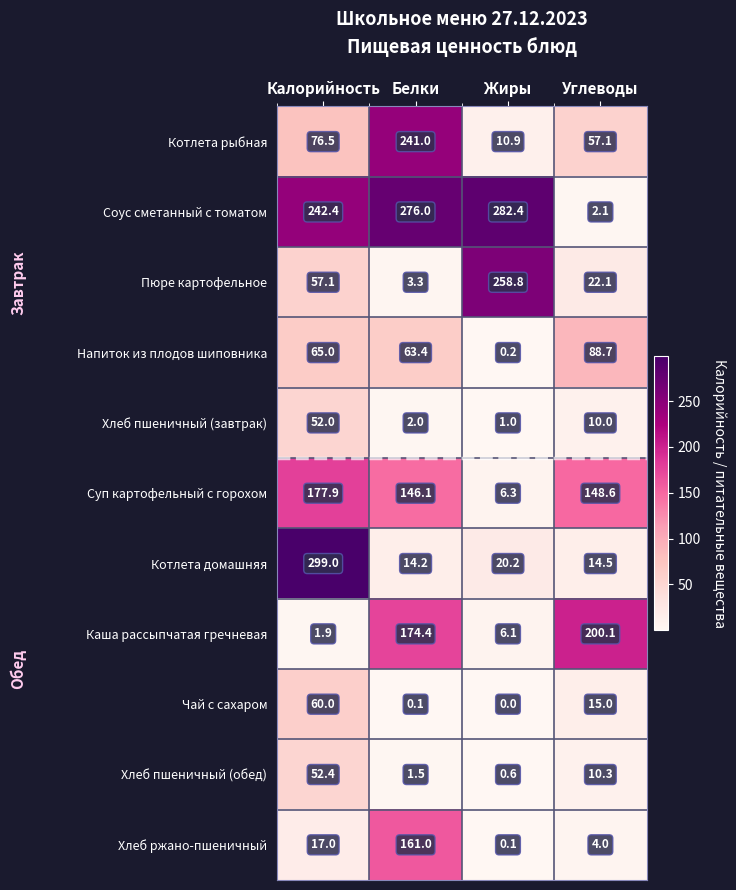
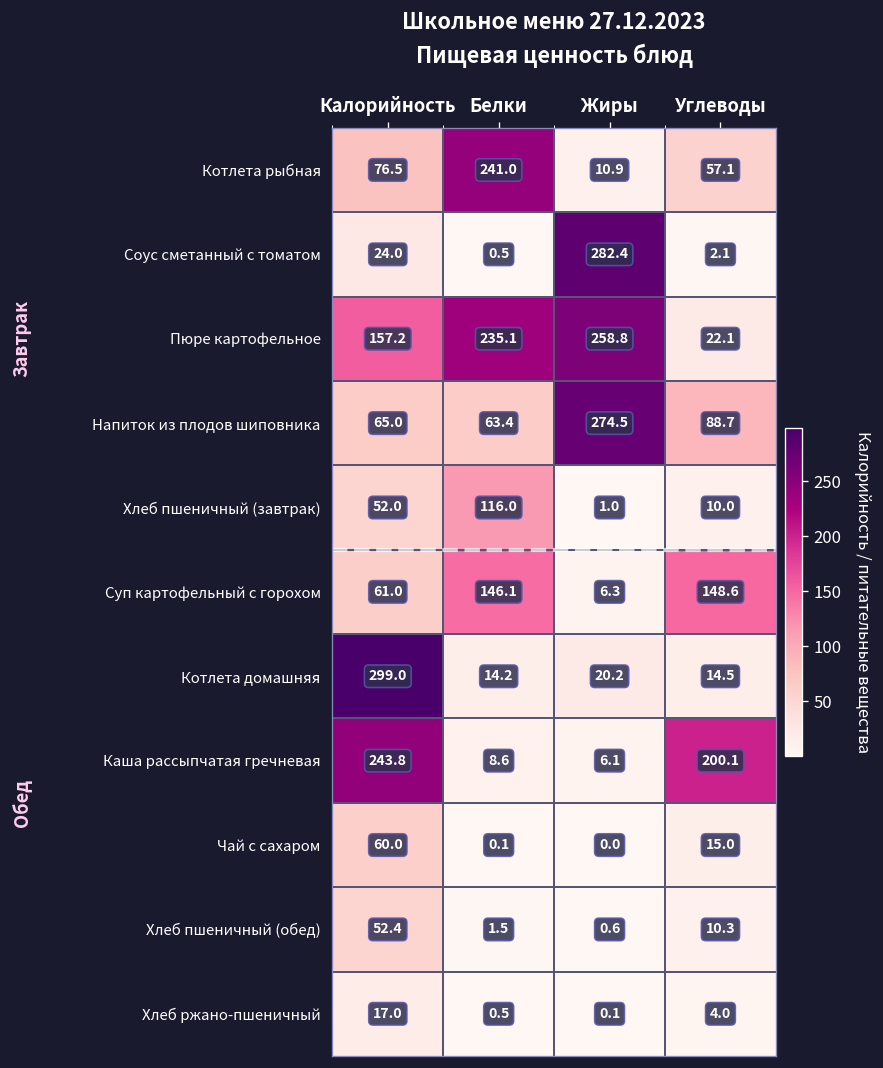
Соус сметанный с томатом, Калорийность: 242.4 -> 24.0
Соус сметанный с томатом, Белки: 276.0 -> 0.5
Пюре картофельное, Калорийность: 57.1 -> 157.2
Пюре картофельное, Белки: 3.3 -> 235.1
Напиток из плодов шиповника, Жиры: 0.2 -> 274.5
Хлеб пшеничный (завтрак), Белки: 2.0 -> 116.0
Суп картофельный с горохом, Калорийность: 177.9 -> 61.0
Каша рассыпчатая гречневая, Калорийность: 1.9 -> 243.8
Каша рассыпчатая гречневая, Белки: 174.4 -> 8.6
Хлеб ржано-пшеничный, Белки: 161.0 -> 0.5
